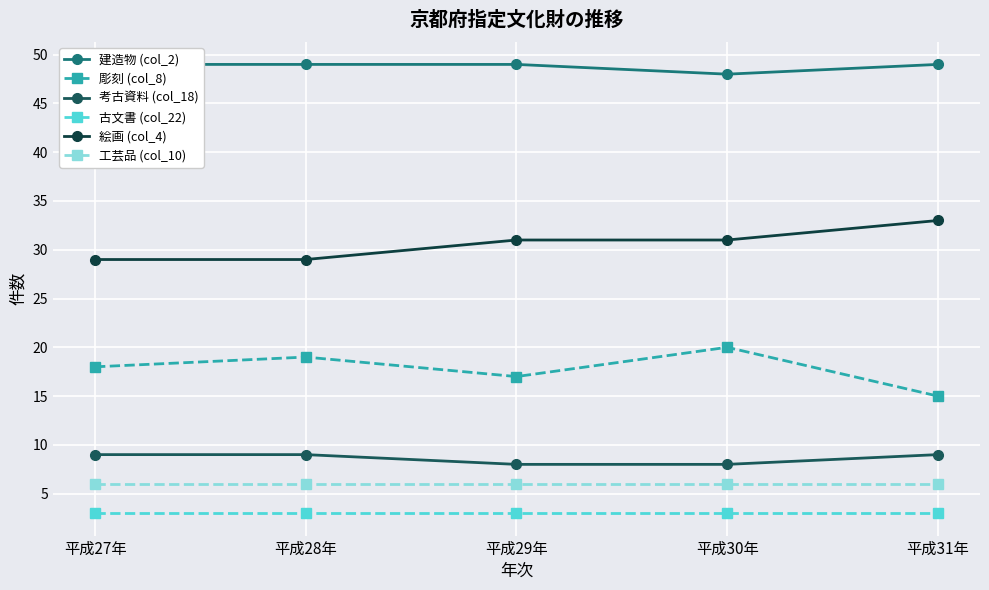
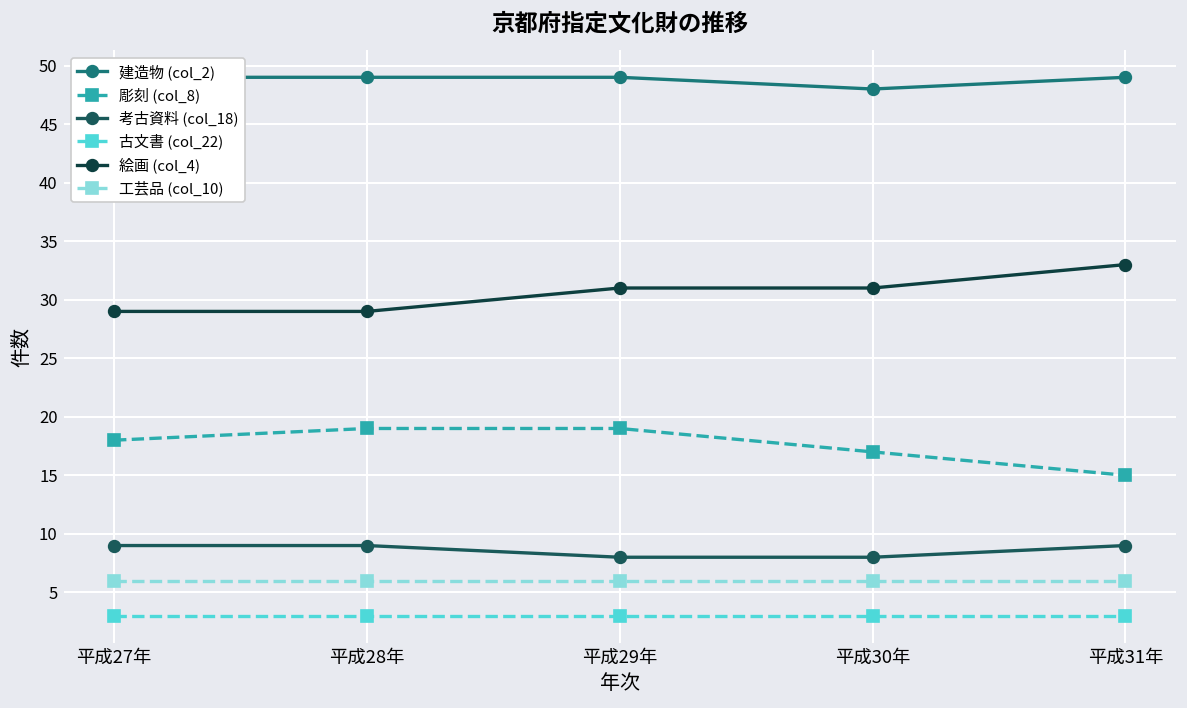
彫刻 (col_8), 平成29年: 17 -> 19
彫刻 (col_8), 平成30年: 20 -> 17
